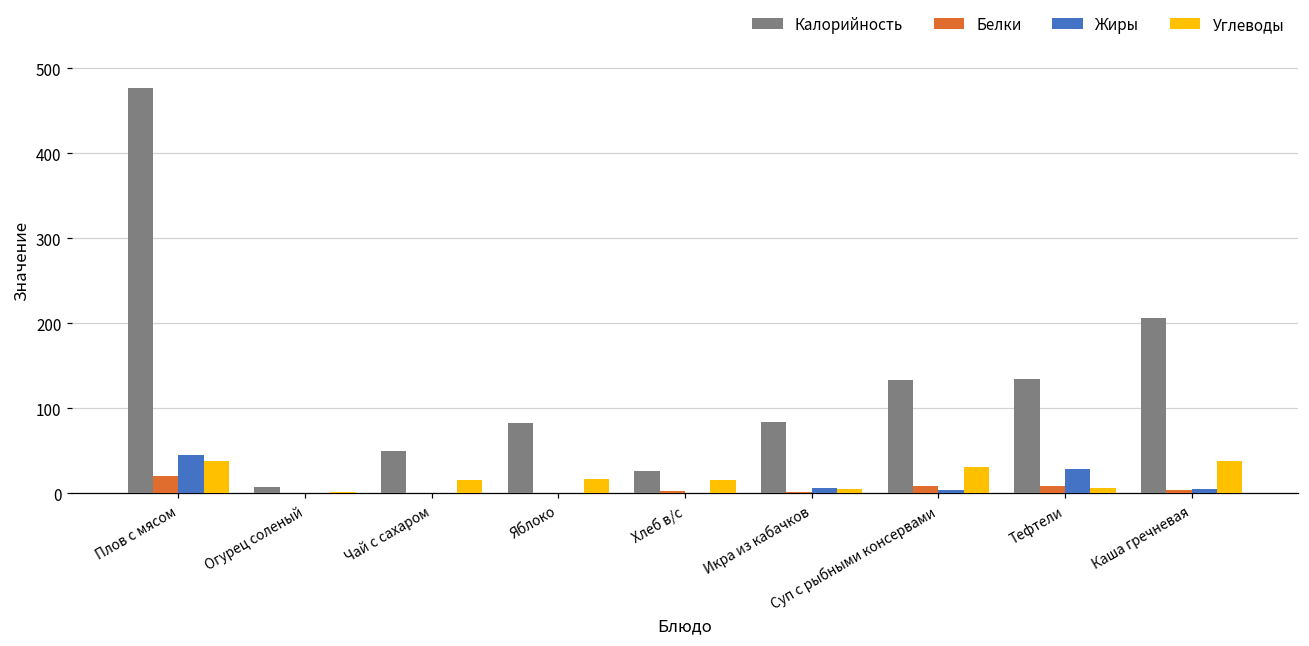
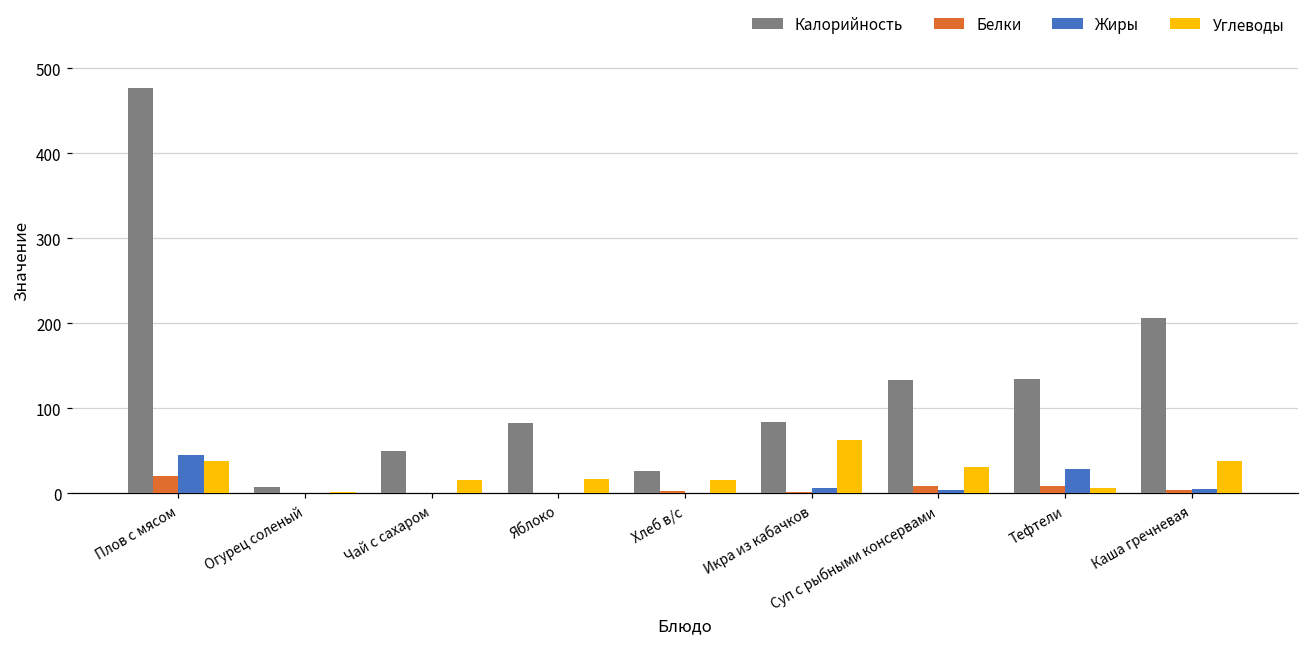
Углеводы, Икра из кабачков: 10 -> 60
